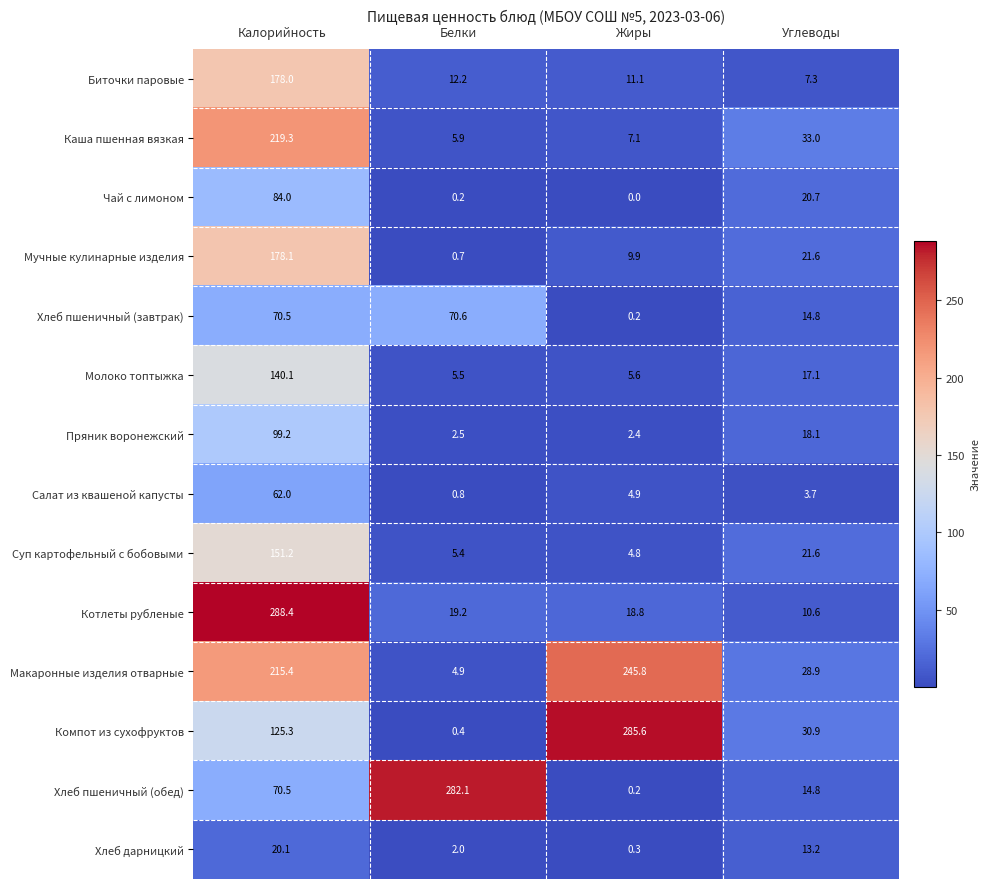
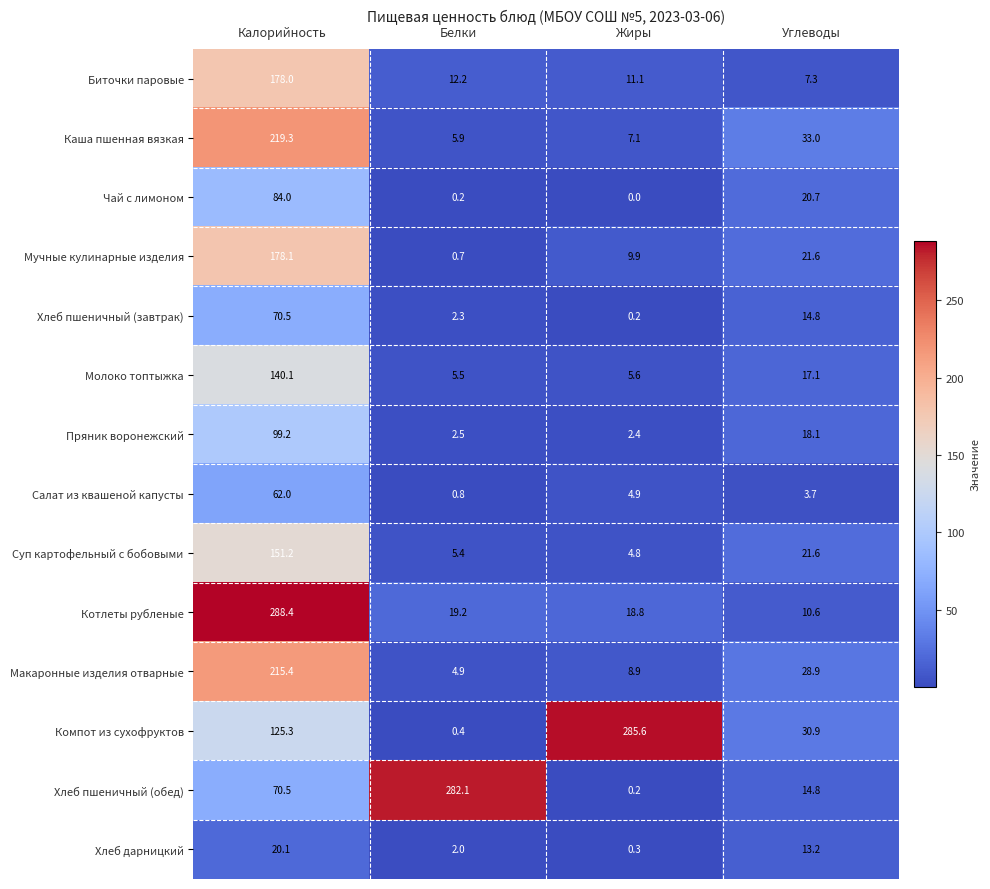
Хлеб пшеничный (завтрак), Белки: 70.6 -> 2.3
Макаронные изделия отварные, Жиры: 245.8 -> 8.9
